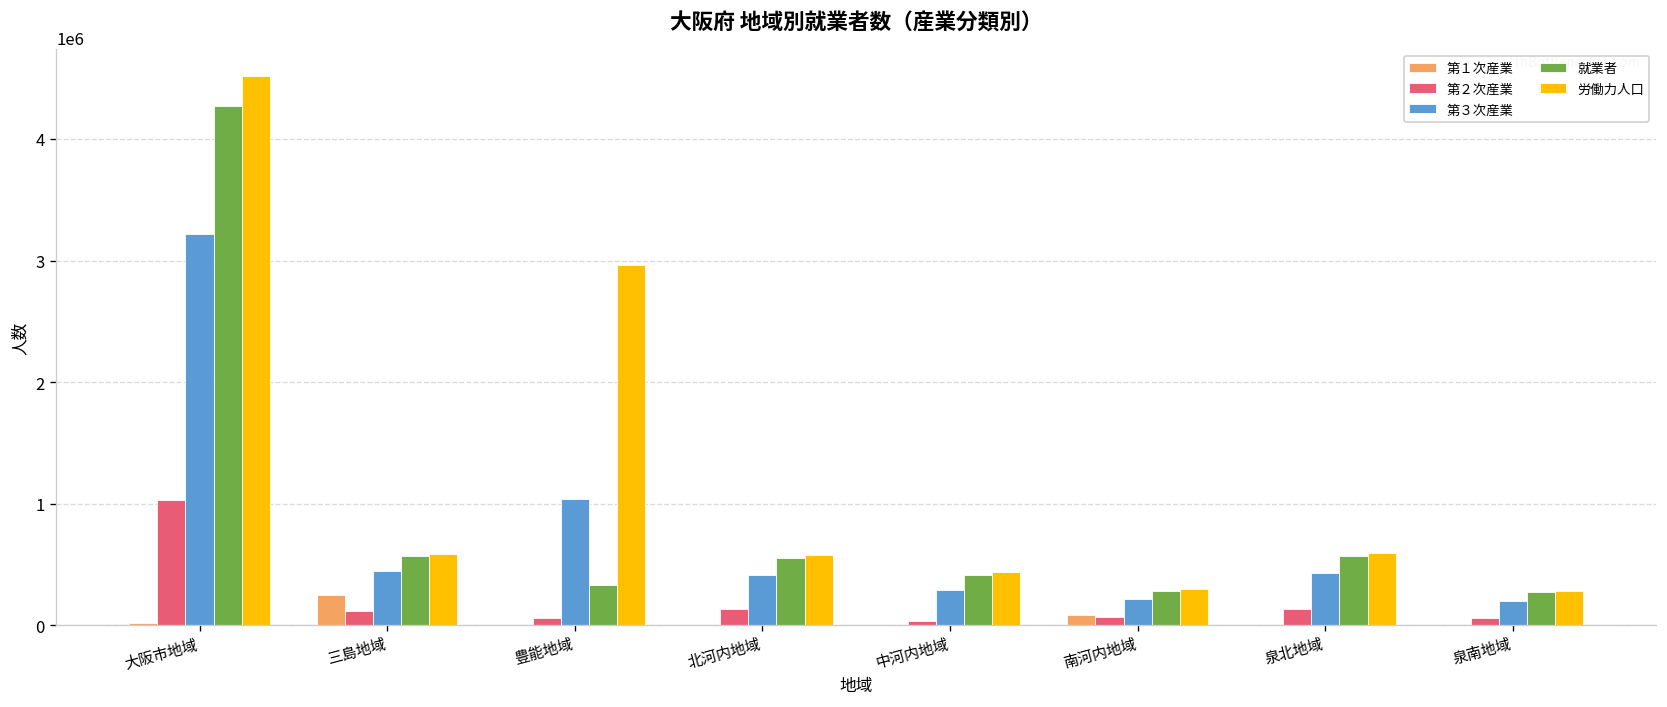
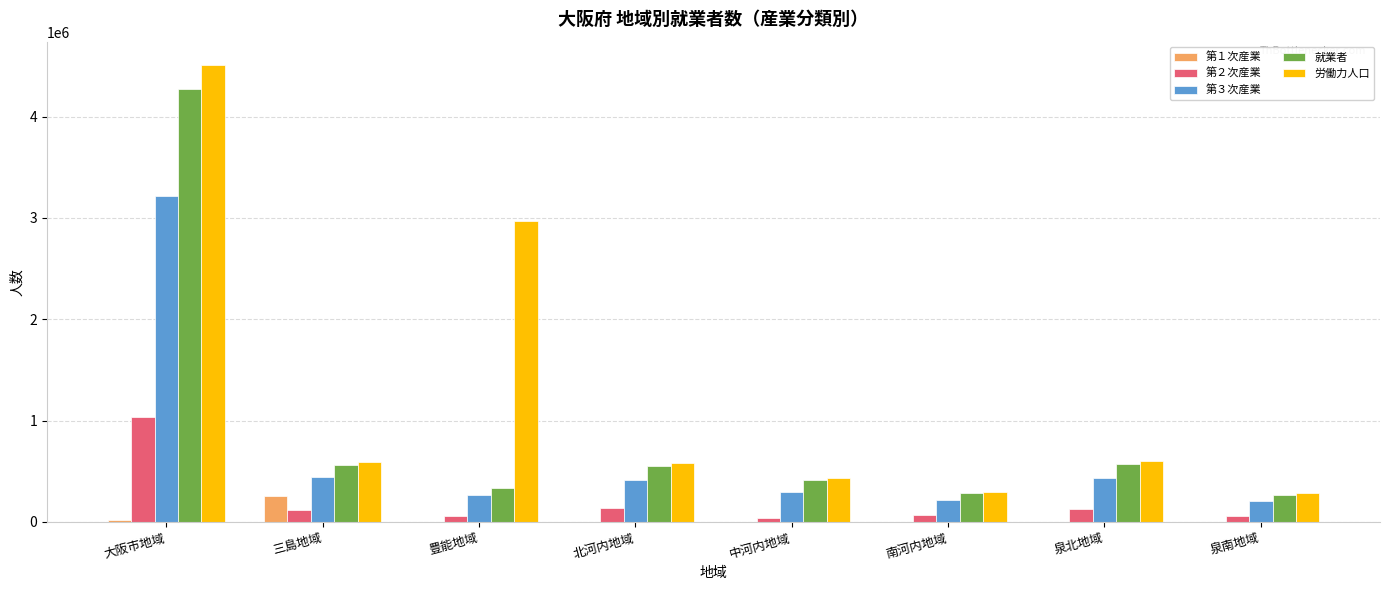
第３次産業, 豊能地域: 1040000 -> 270000
第１次産業, 南河内地域: 90000 -> 0
